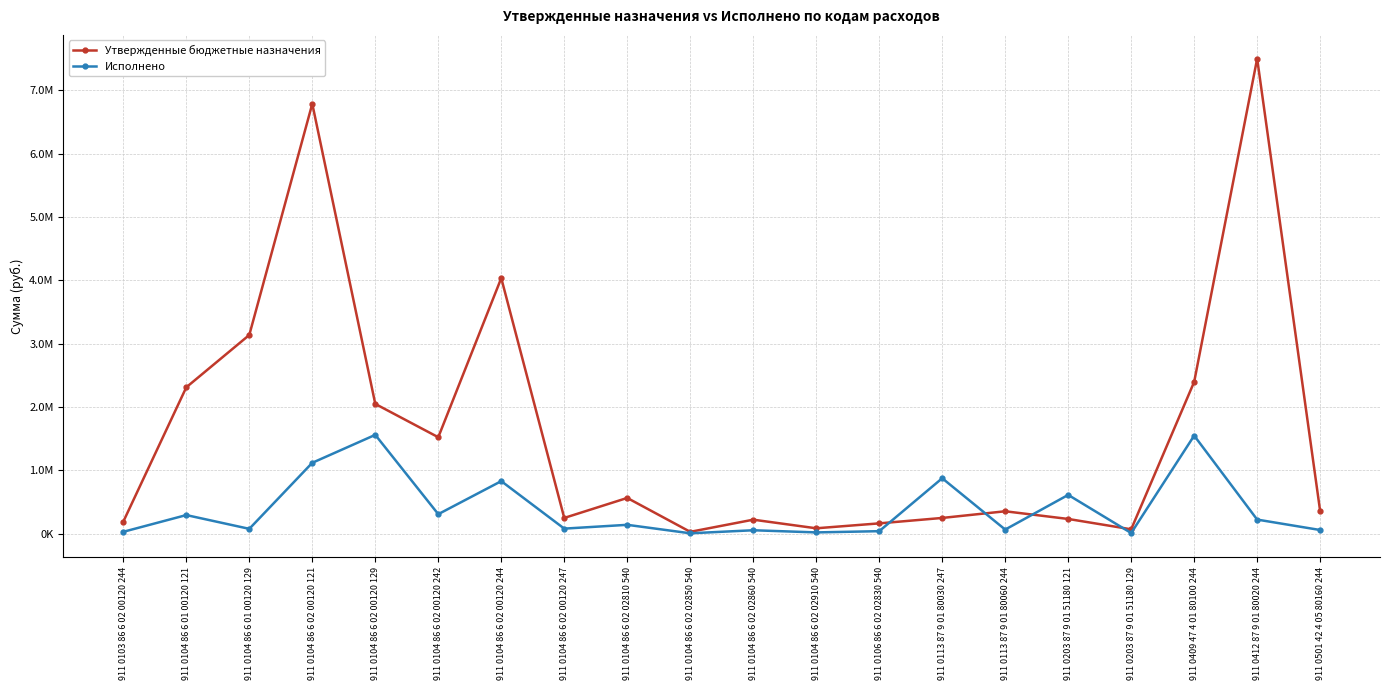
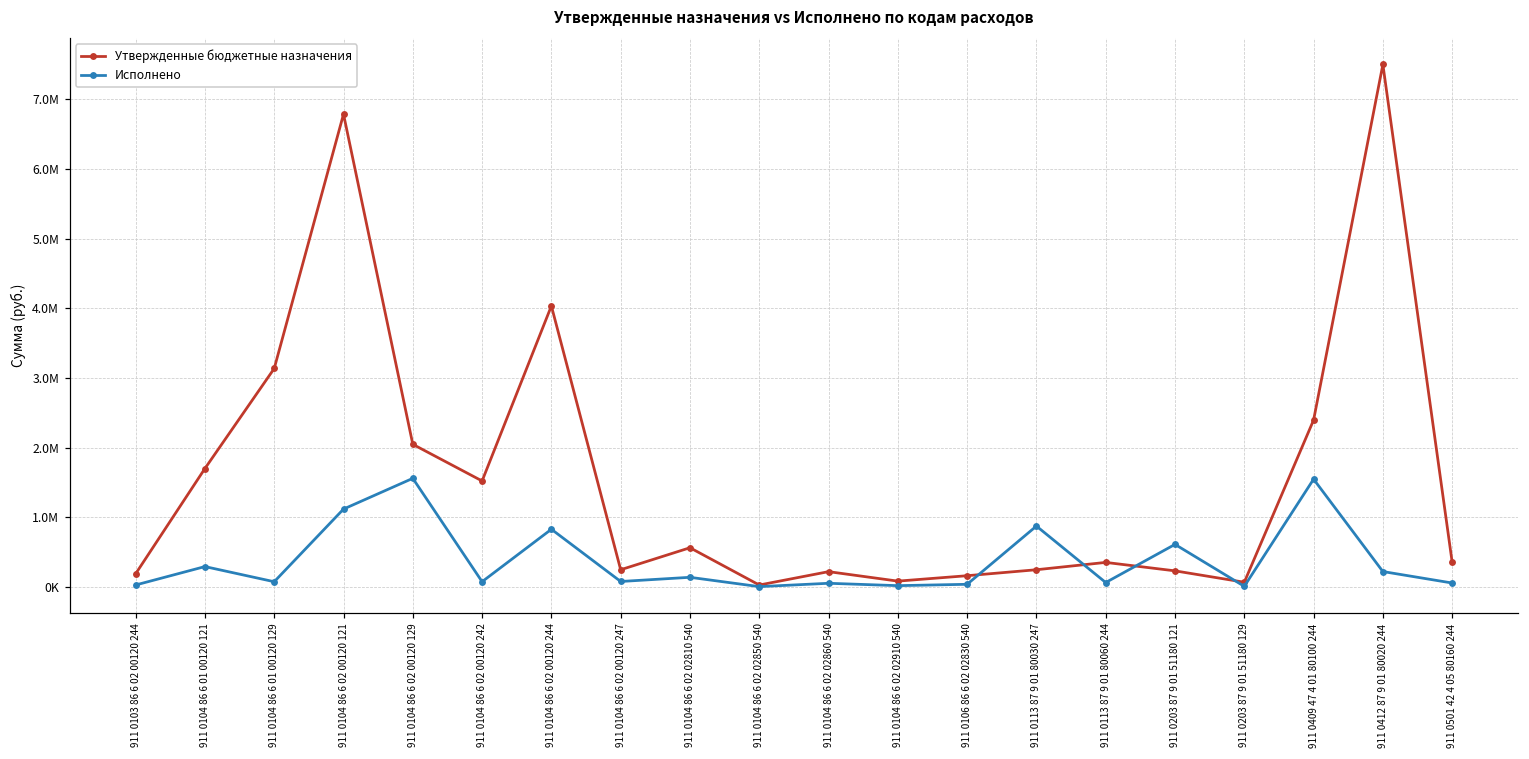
Утвержденные бюджетные назначения, 911 0104 86 6 01 00120 121: 2300000 -> 1700000
Исполнено, 911 0104 86 6 02 00120 242: 300000 -> 100000
